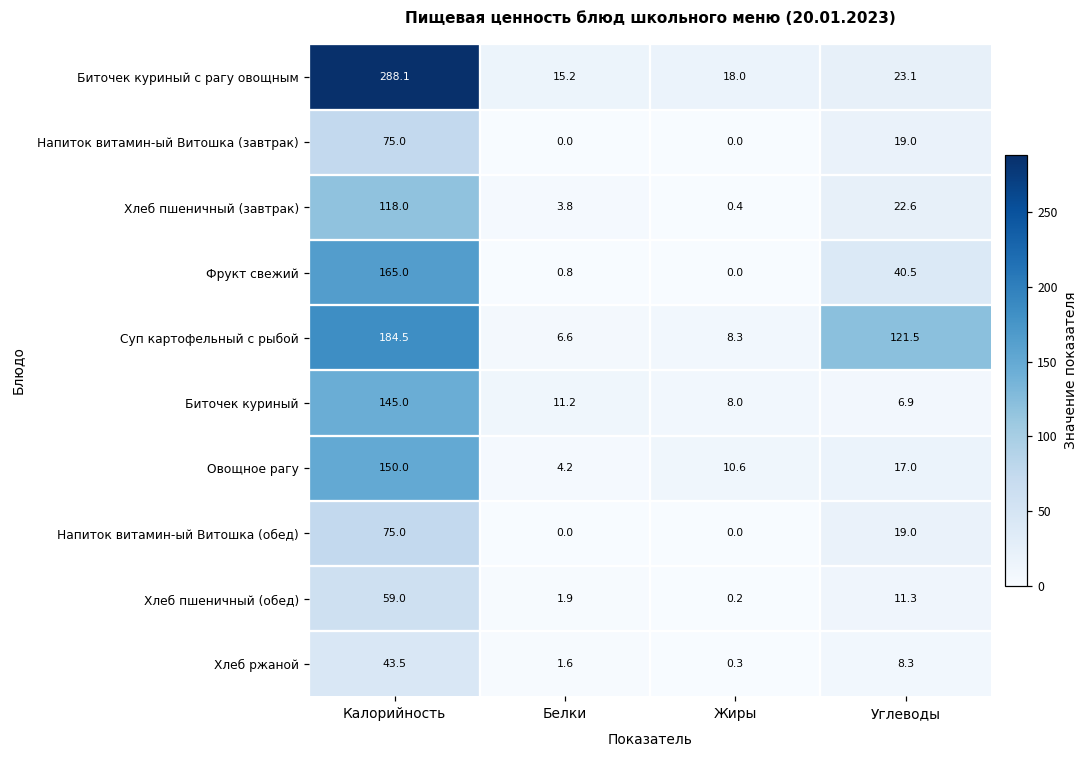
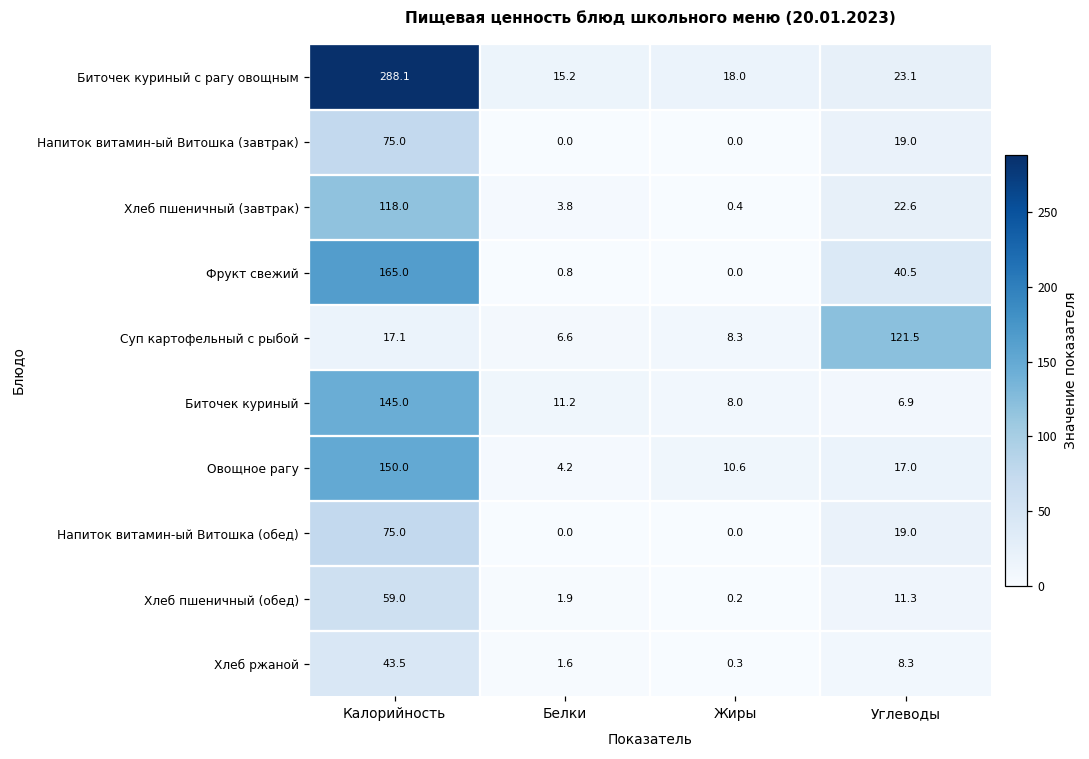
Суп картофельный с рыбой, Калорийность: 184.5 -> 17.1
